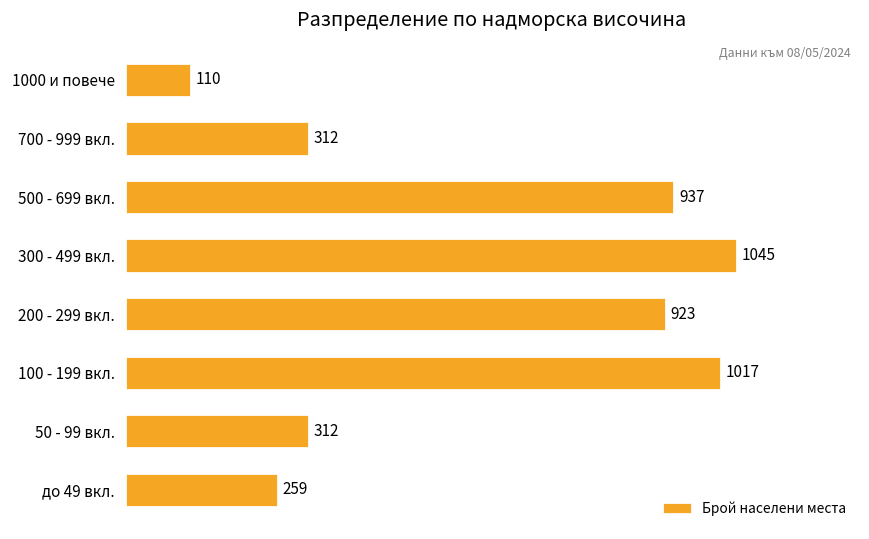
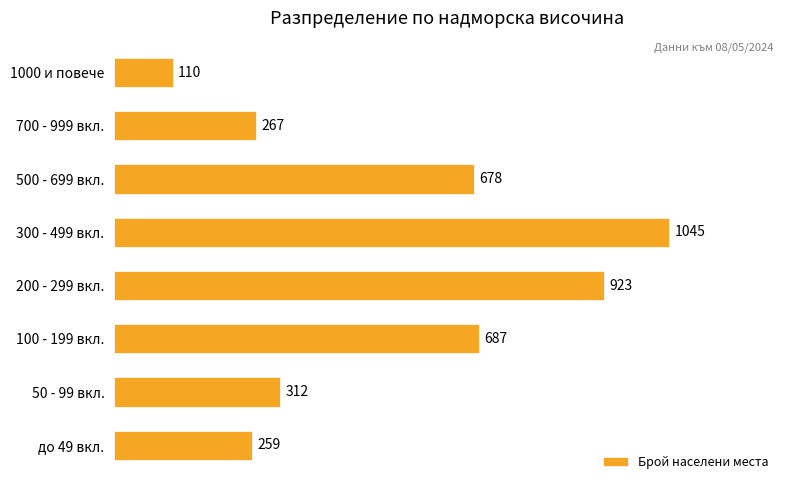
700 - 999 вкл.: 312 -> 267
500 - 699 вкл.: 937 -> 678
100 - 199 вкл.: 1017 -> 687
